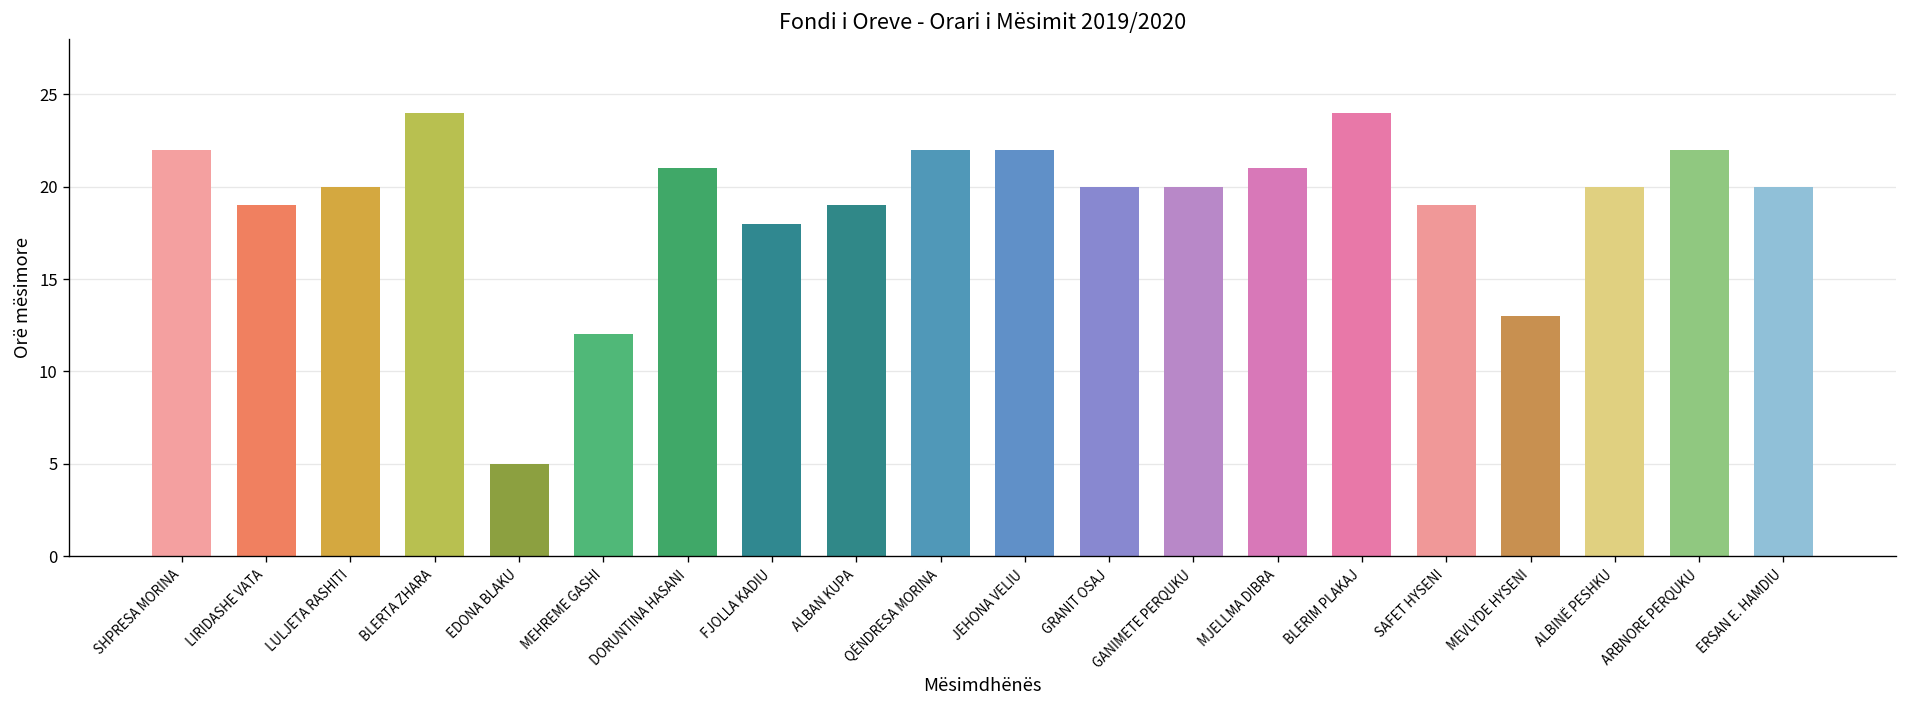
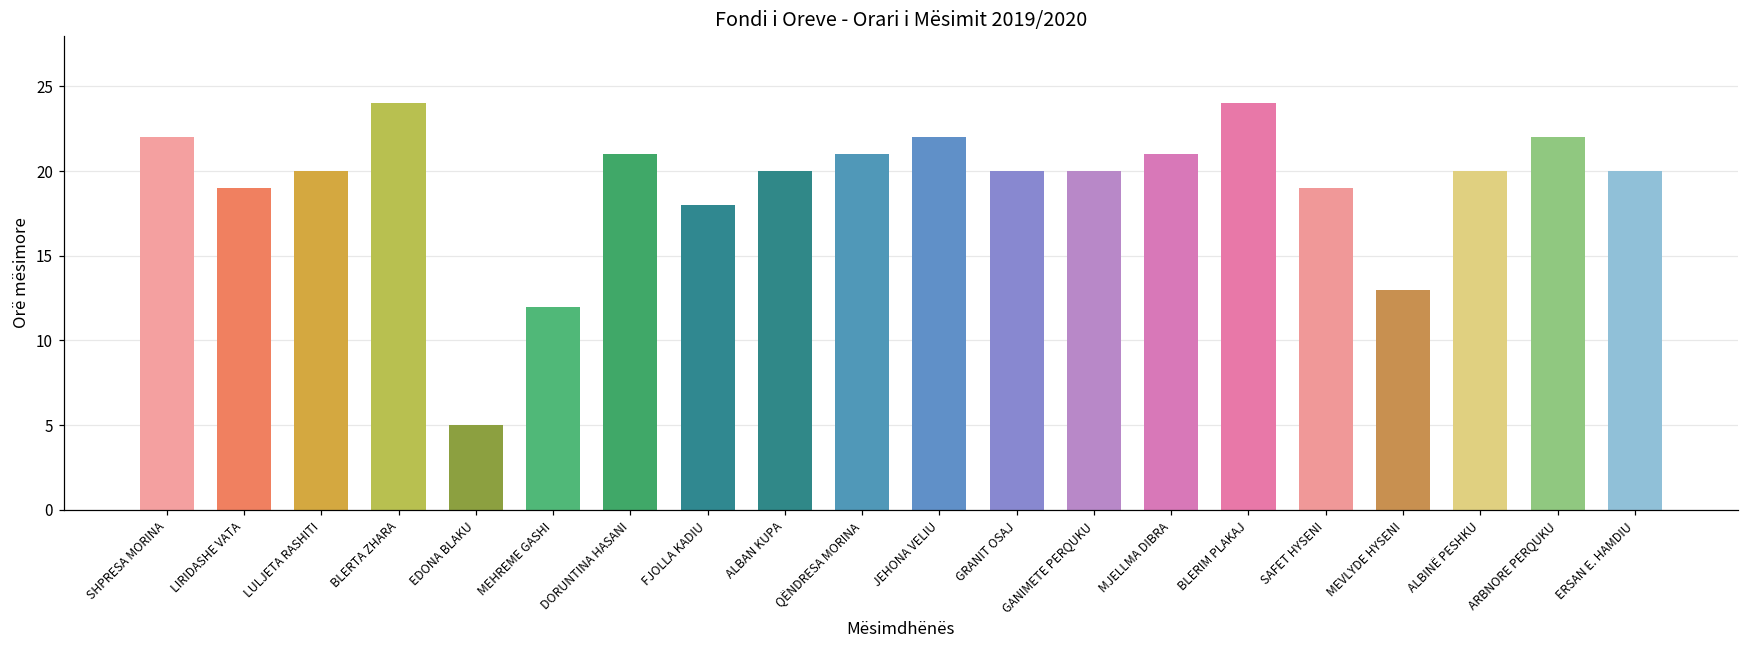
ALBAN KUPA: 19 -> 20
QËNDRESA MORINA: 22 -> 21
